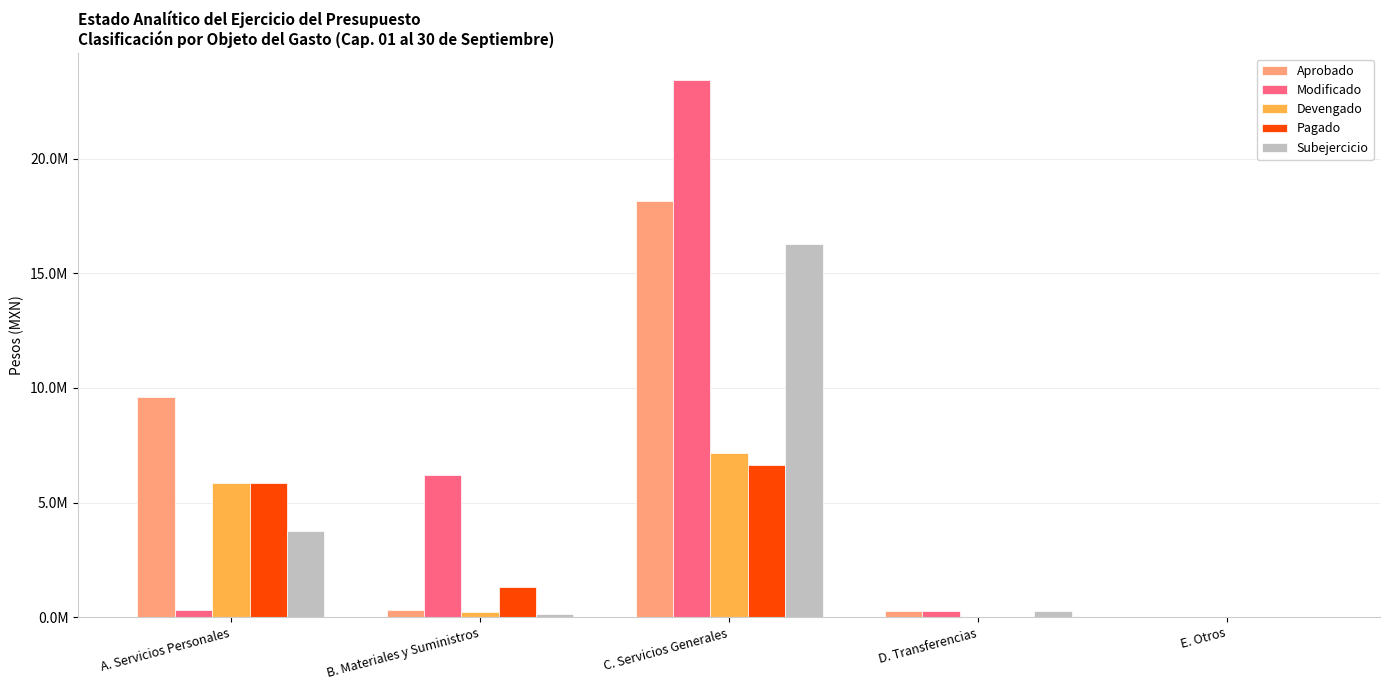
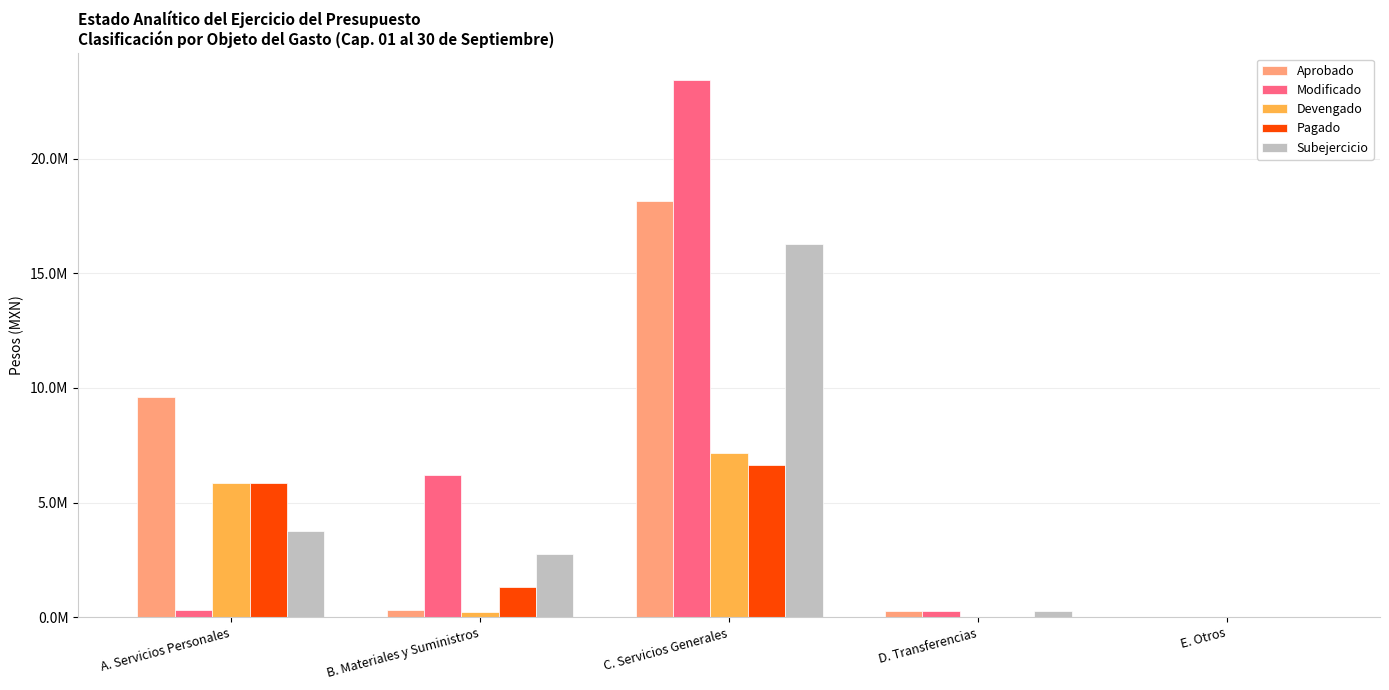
Subejercicio, B. Materiales y Suministros: 100000 -> 2800000
